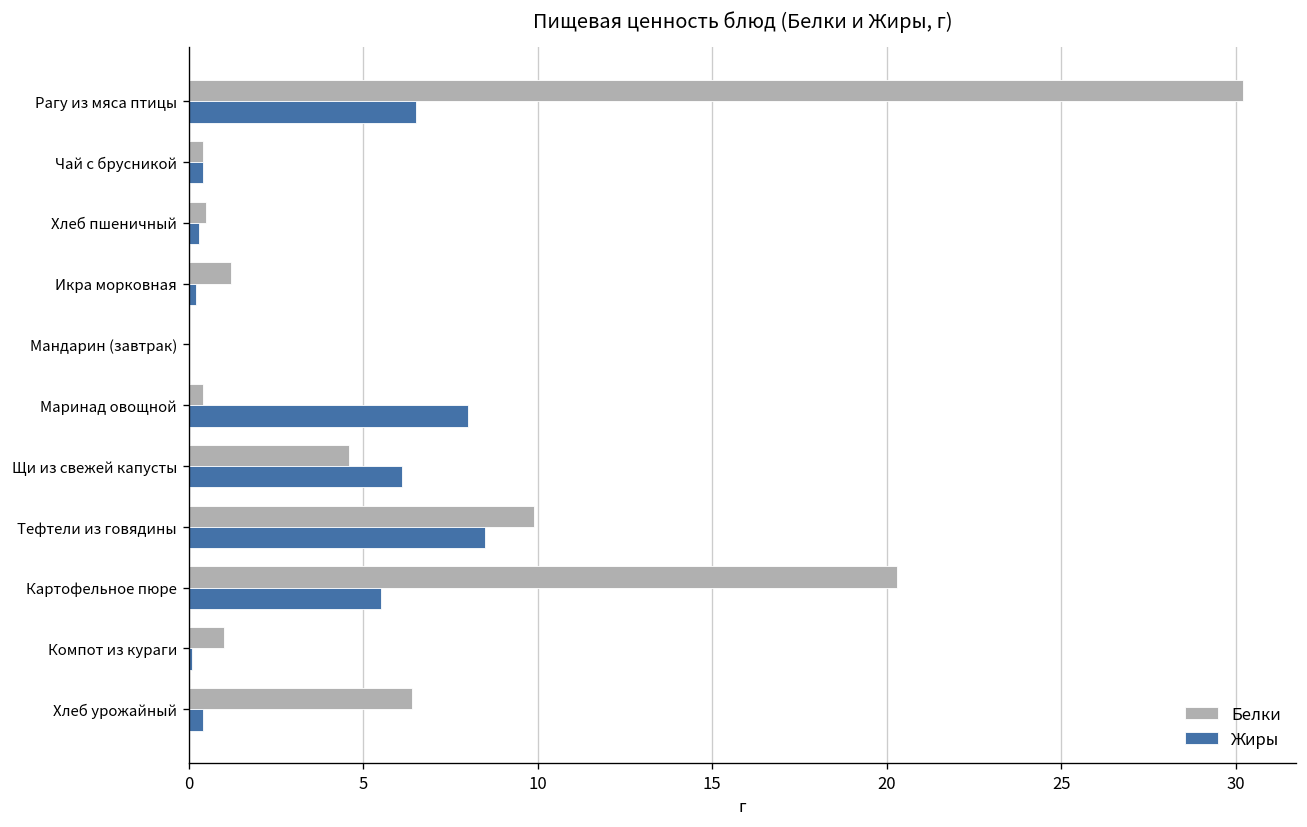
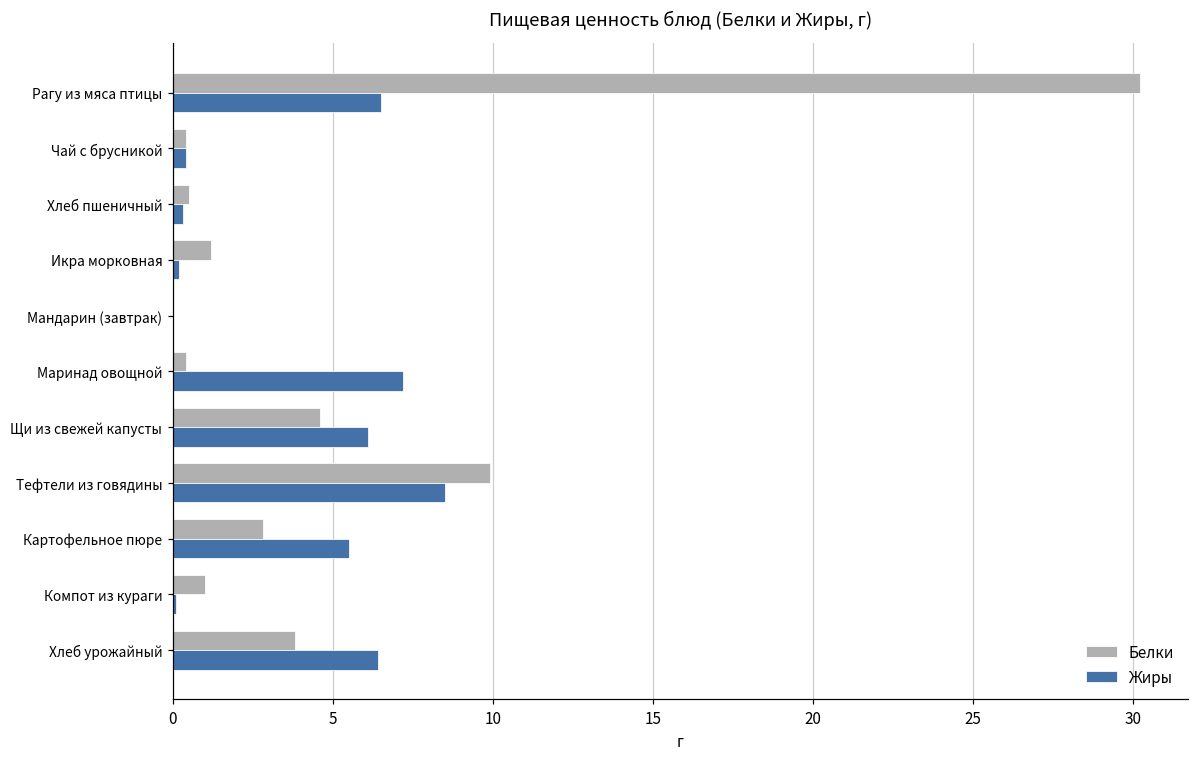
Жиры, Маринад овощной: 8.0 -> 7.2
Белки, Картофельное пюре: 20.3 -> 2.8
Белки, Хлеб урожайный: 6.4 -> 3.8
Жиры, Хлеб урожайный: 0.4 -> 6.4
